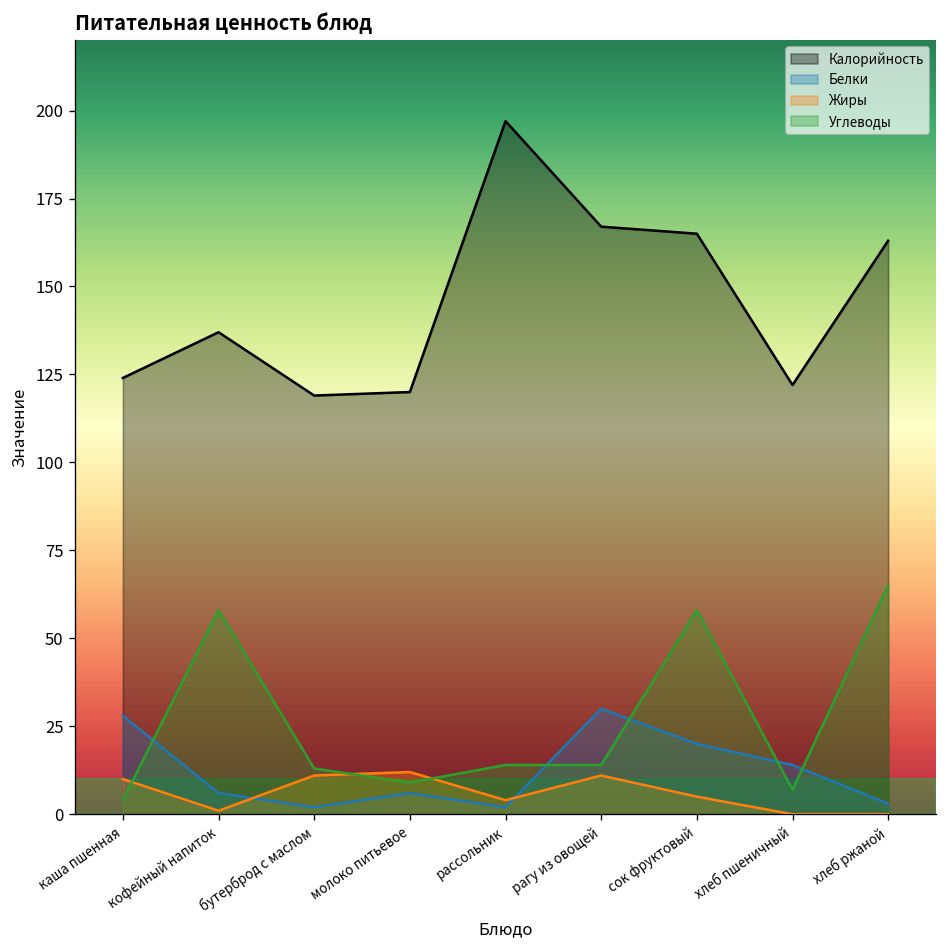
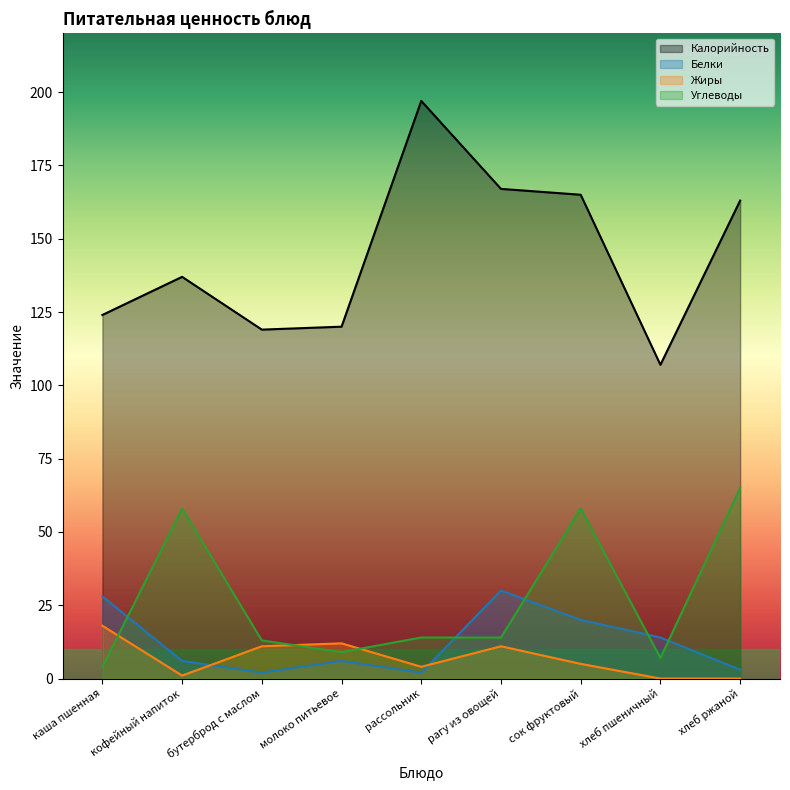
Жиры, каша пшенная: 10 -> 18
Калорийность, хлеб пшеничный: 122 -> 107
